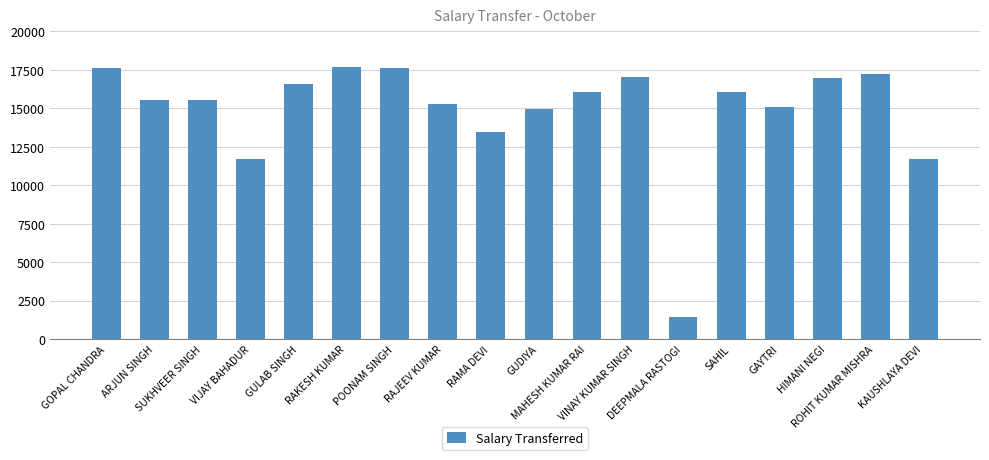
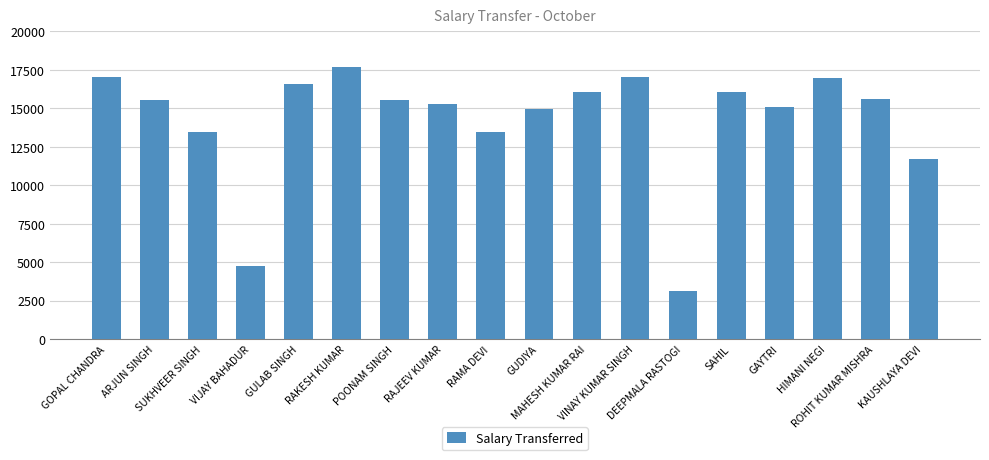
GOPAL CHANDRA: 17600 -> 17000
SUKHVEER SINGH: 15600 -> 13500
VIJAY BAHADUR: 11700 -> 4800
POONAM SINGH: 17600 -> 15500
DEEPMALA RASTOGI: 1400 -> 3100
ROHIT KUMAR MISHRA: 17200 -> 15600
